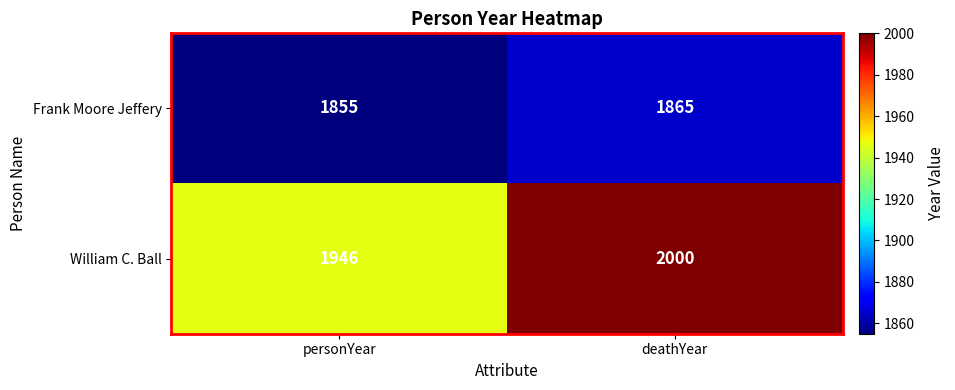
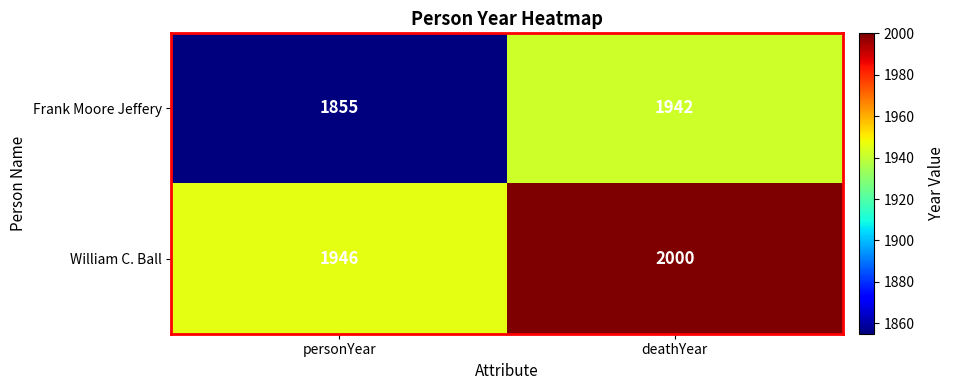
Frank Moore Jeffery, deathYear: 1865 -> 1942
